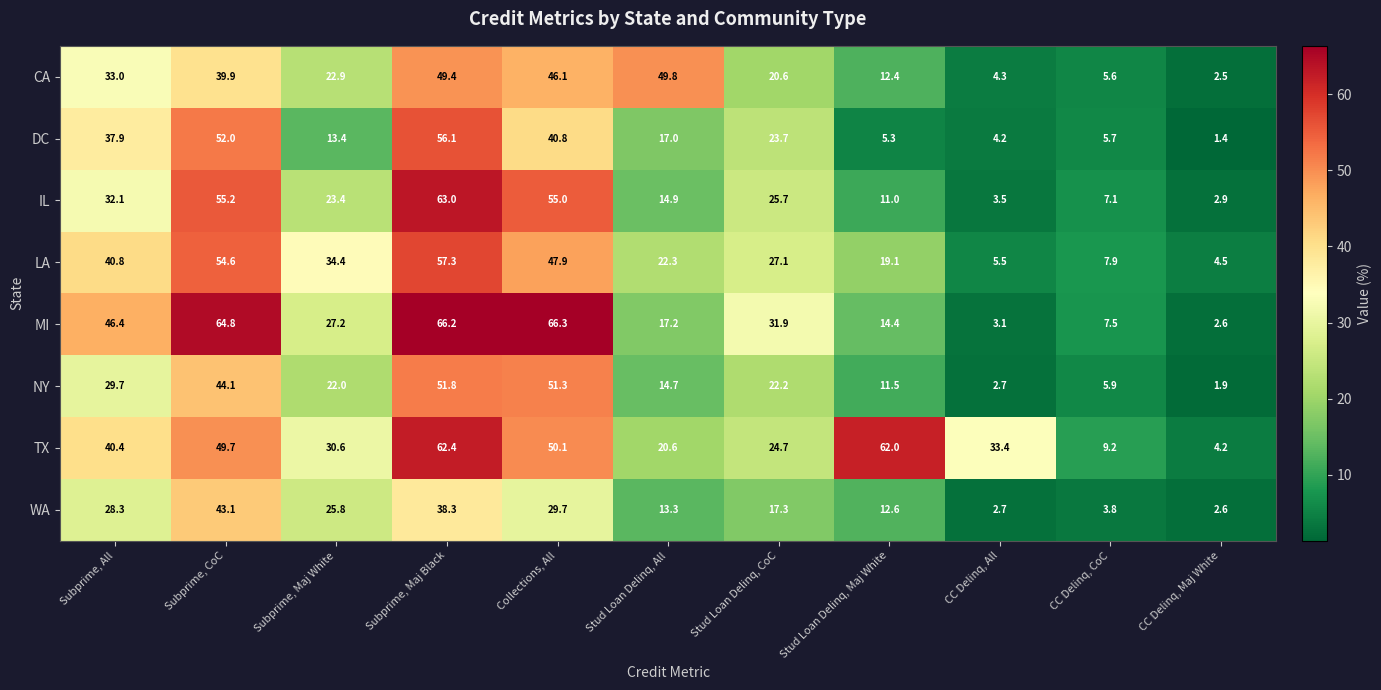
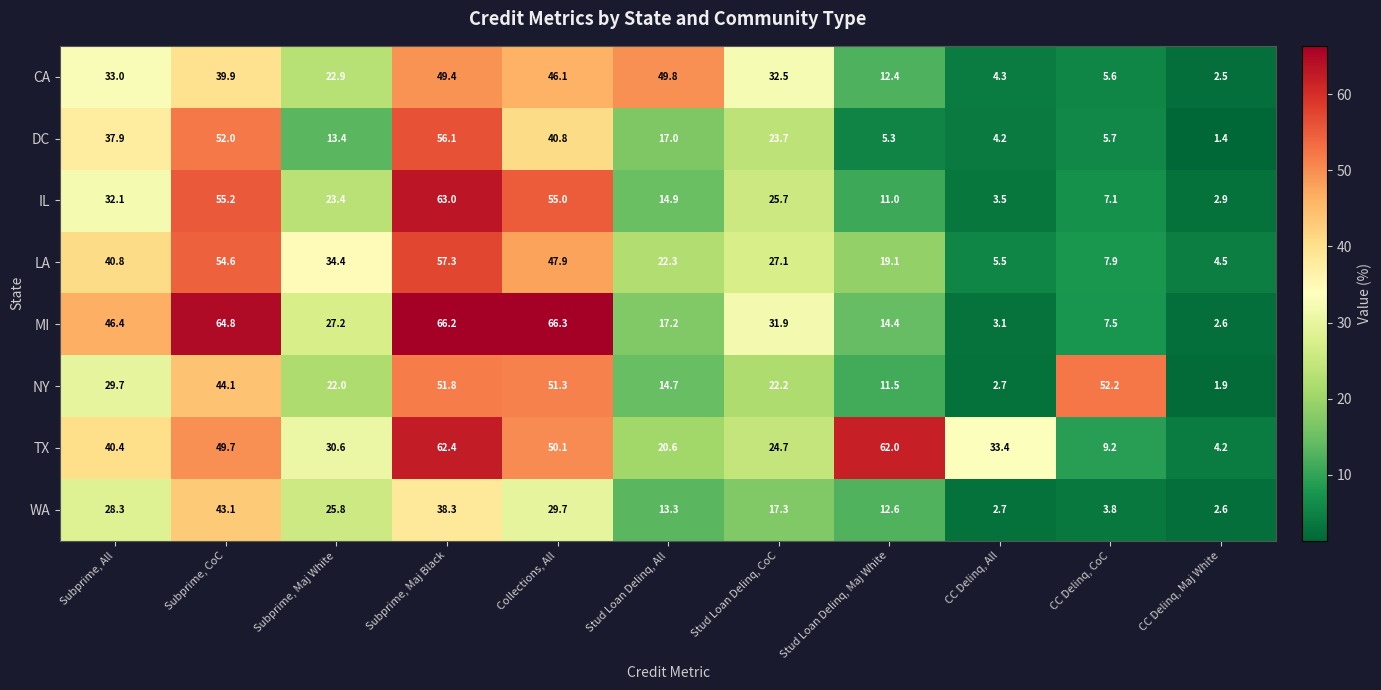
CA, Stud Loan Delinq, CoC: 20.6 -> 32.5
NY, CC Delinq, CoC: 5.9 -> 52.2
